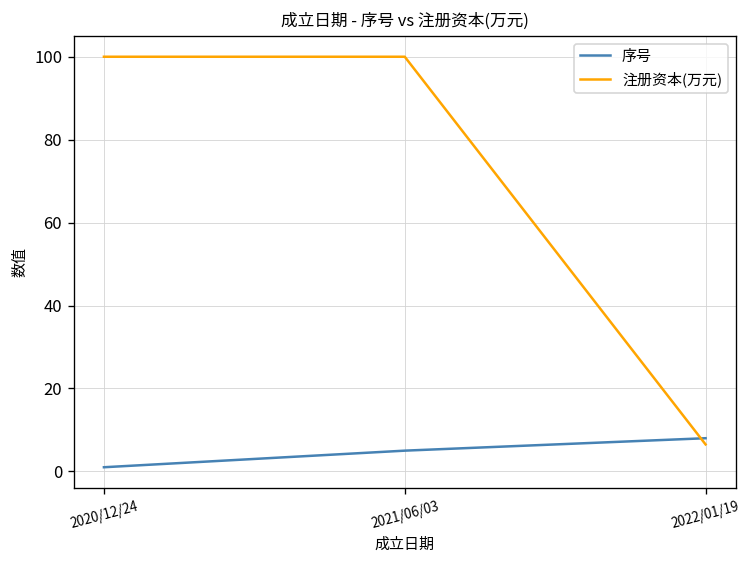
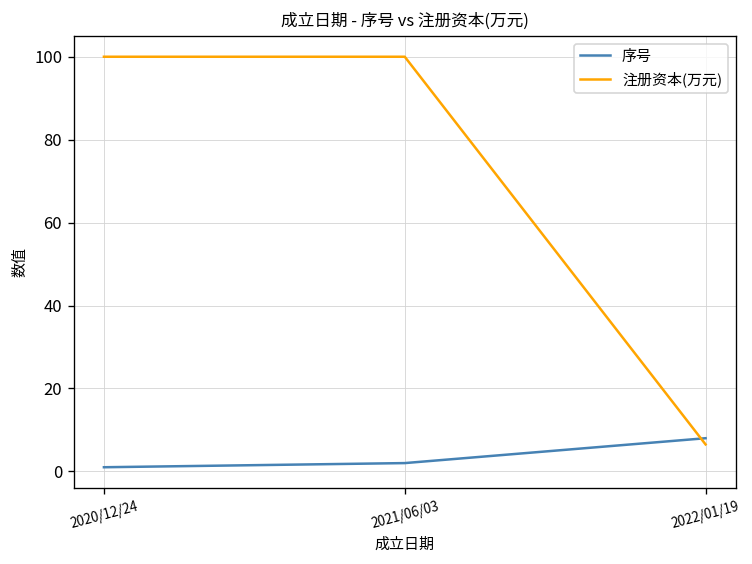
序号, 2021/06/03: 5 -> 2
